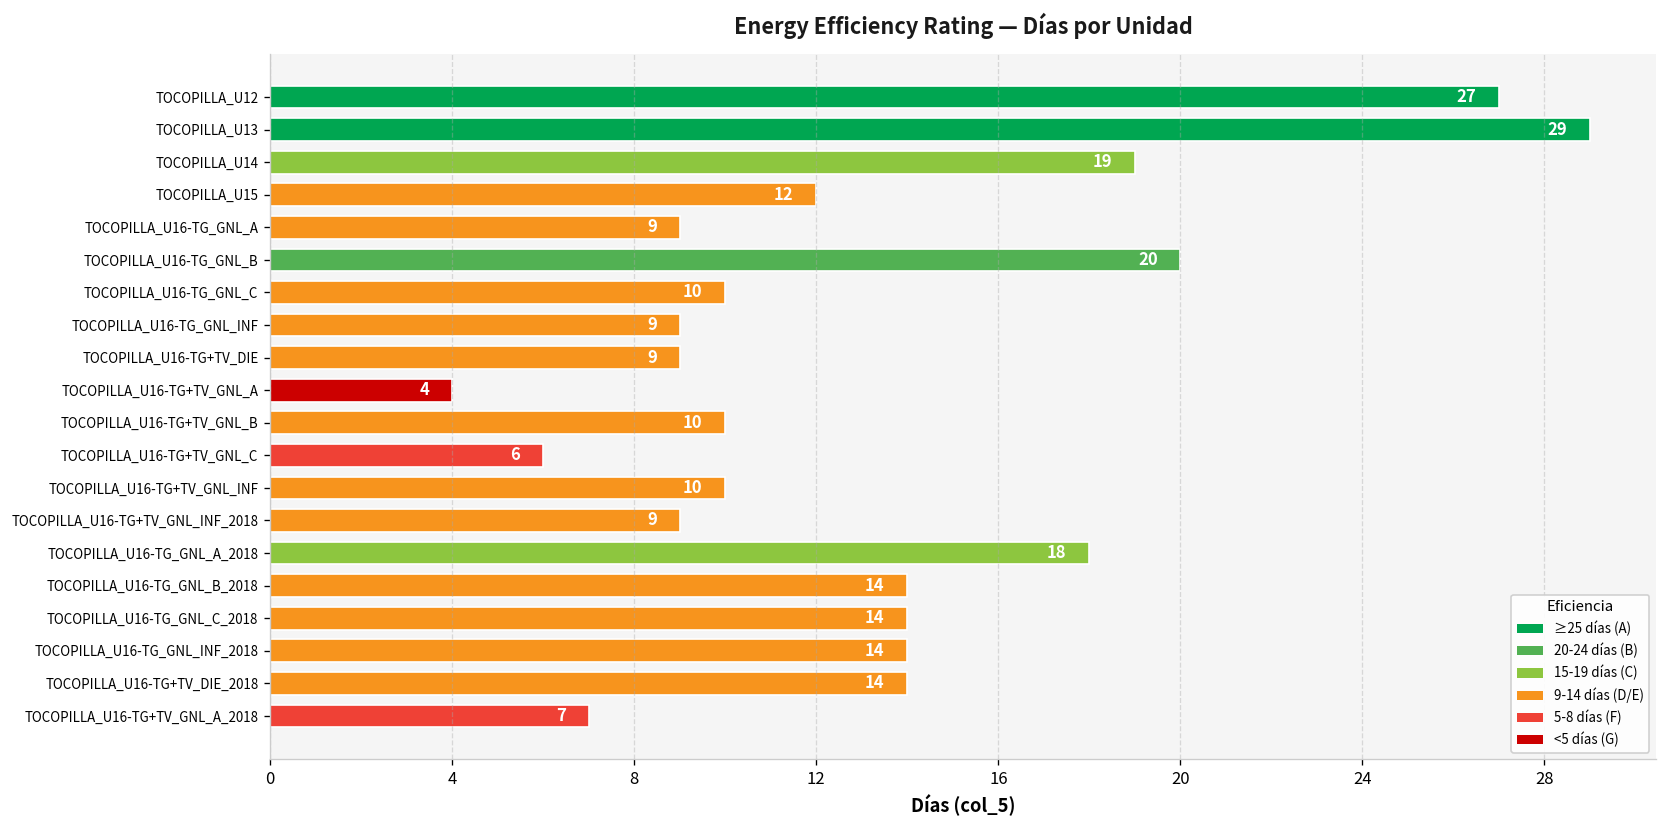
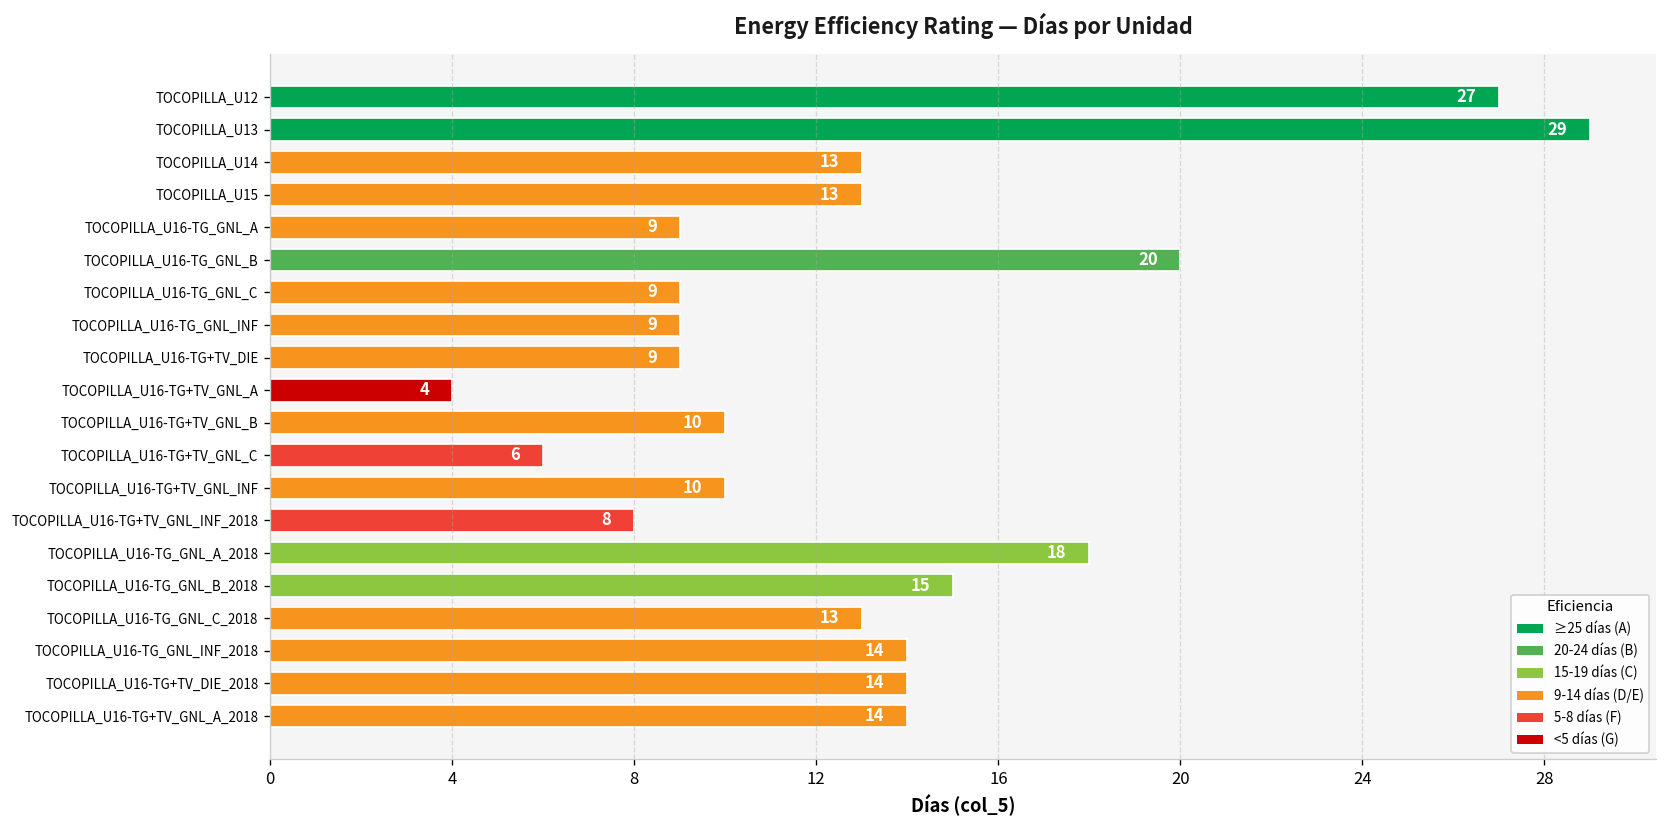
TOCOPILLA_U14: 19 -> 13
TOCOPILLA_U15: 12 -> 13
TOCOPILLA_U16-TG_GNL_C: 10 -> 9
TOCOPILLA_U16-TG+TV_GNL_INF_2018: 9 -> 8
TOCOPILLA_U16-TG_GNL_B_2018: 14 -> 15
TOCOPILLA_U16-TG_GNL_C_2018: 14 -> 13
TOCOPILLA_U16-TG+TV_GNL_A_2018: 7 -> 14
